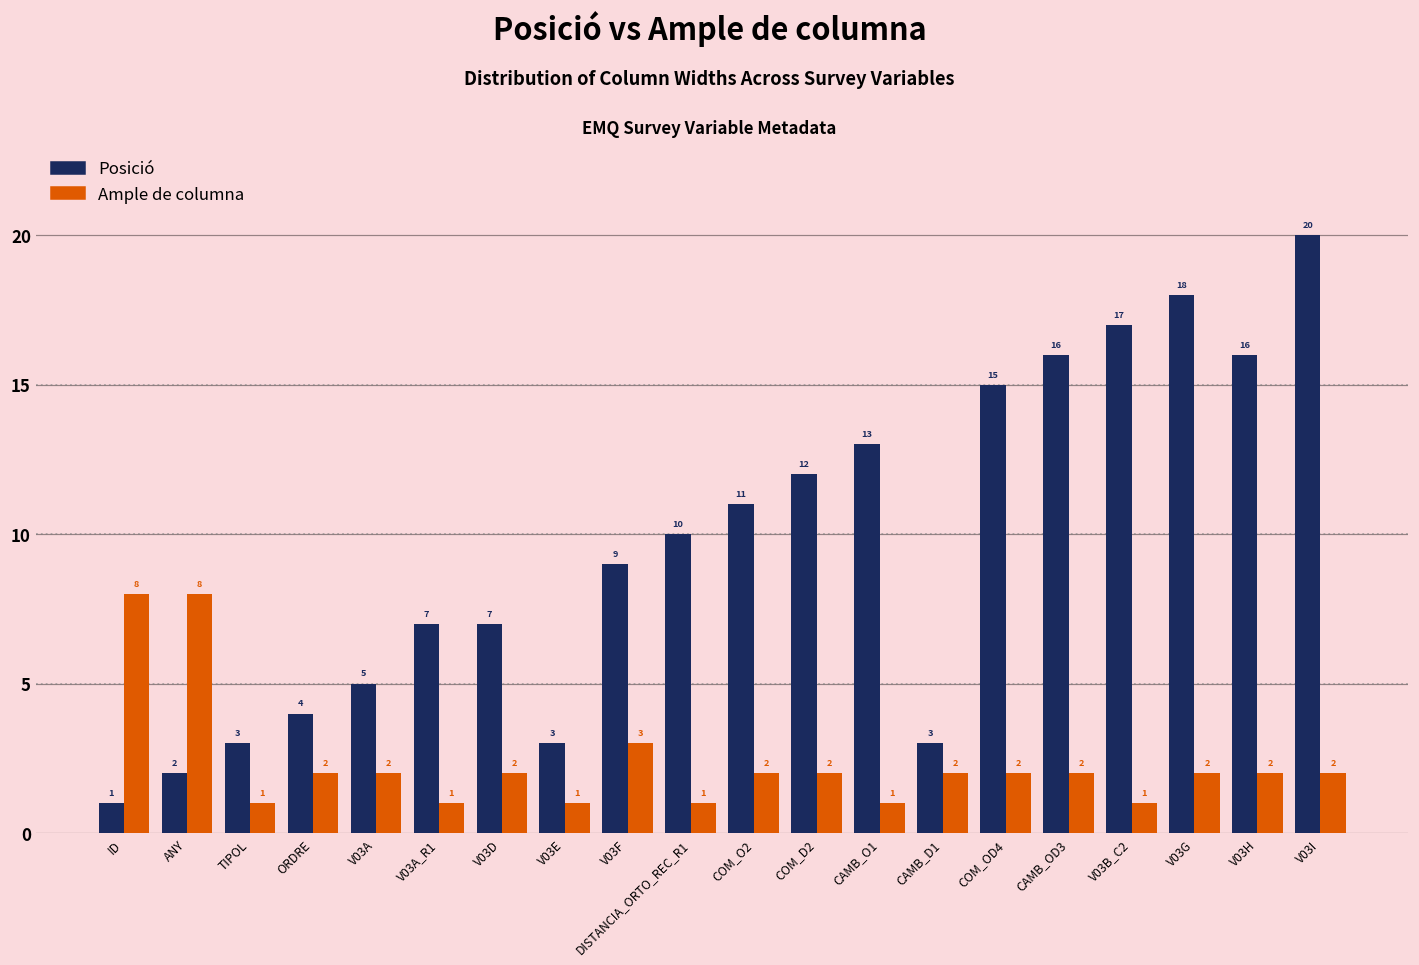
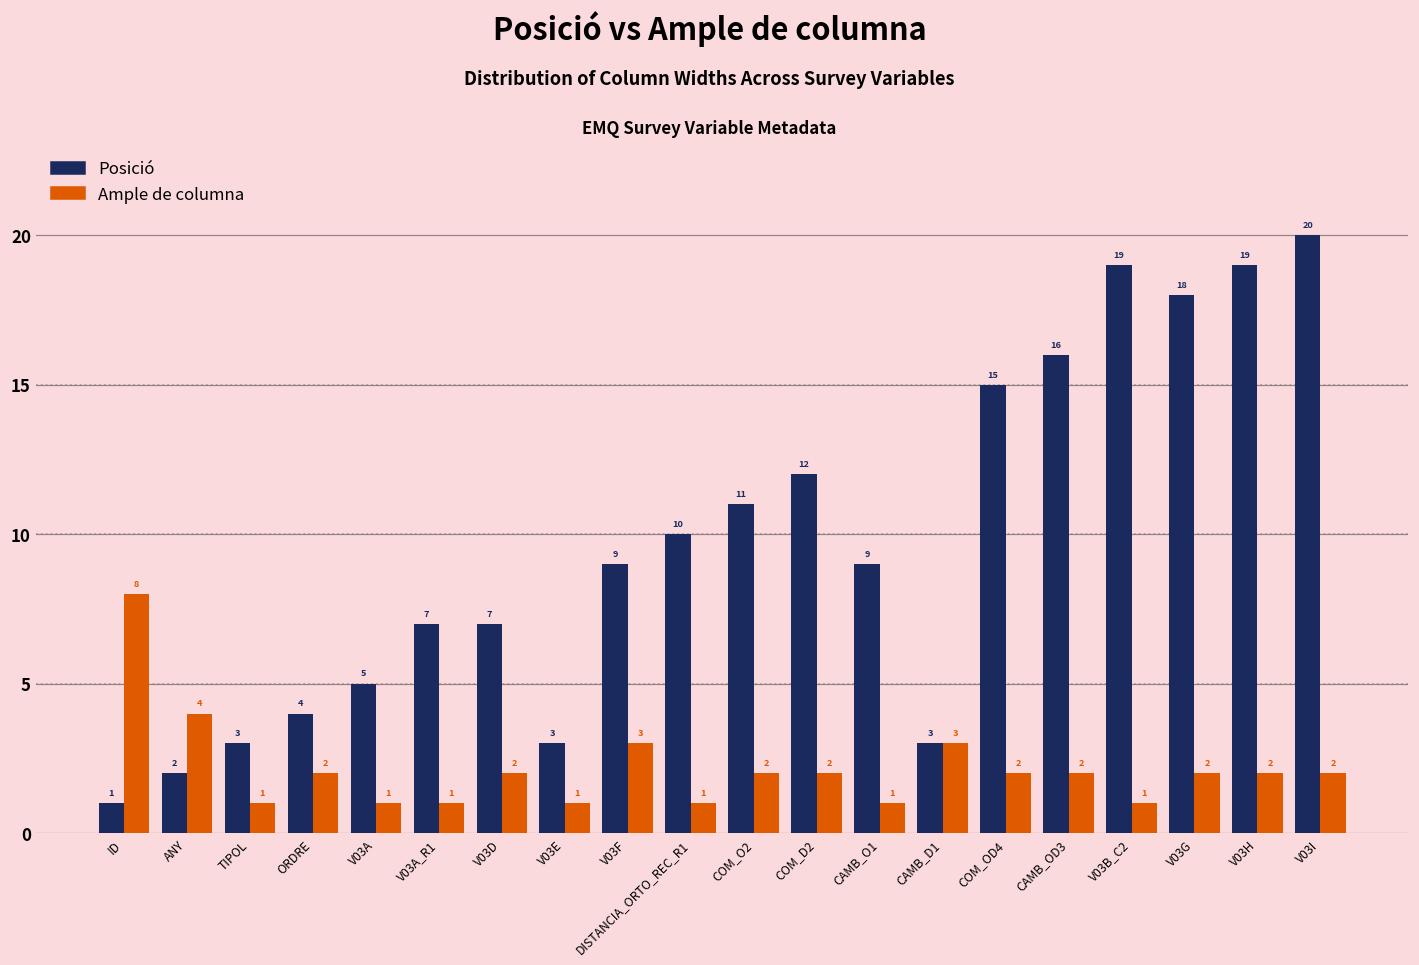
Ample de columna, ANY: 8 -> 4
Ample de columna, V03A: 2 -> 1
Posició, CAMB_O1: 13 -> 9
Ample de columna, CAMB_D1: 2 -> 3
Posició, V03B_C2: 17 -> 19
Posició, V03H: 16 -> 19
